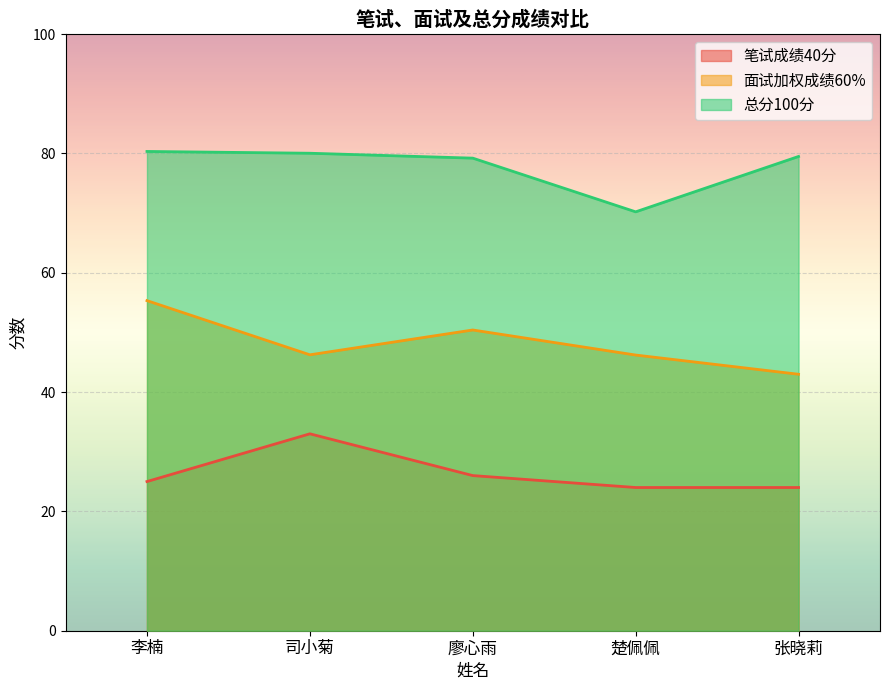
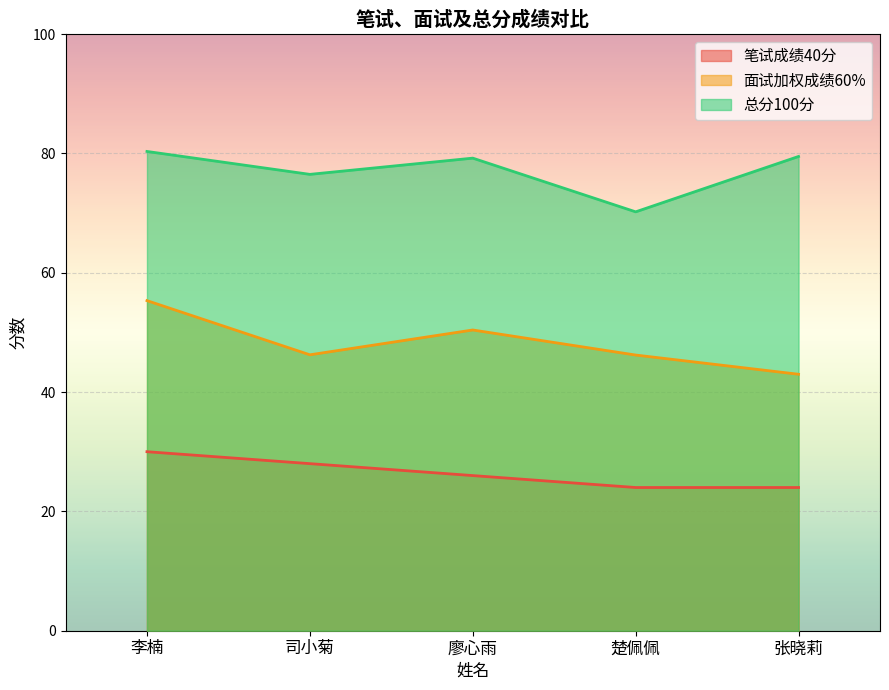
笔试成绩40分, 李楠: 25 -> 30
笔试成绩40分, 司小菊: 33 -> 28
总分100分, 司小菊: 80 -> 76
